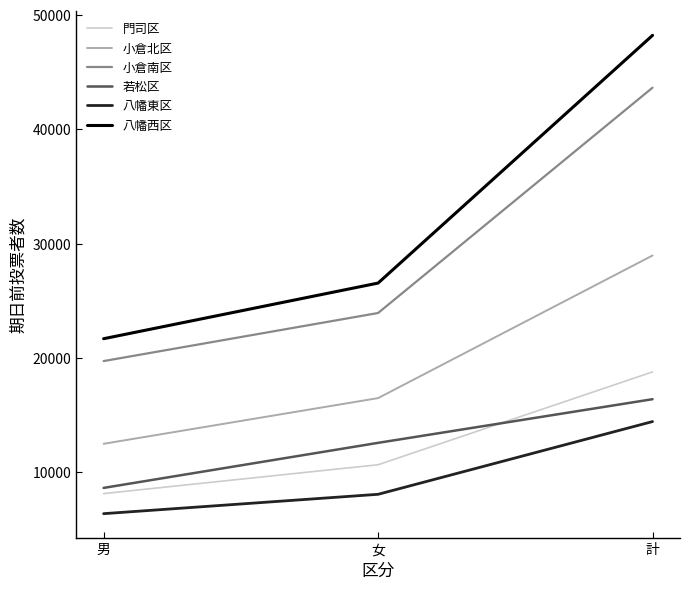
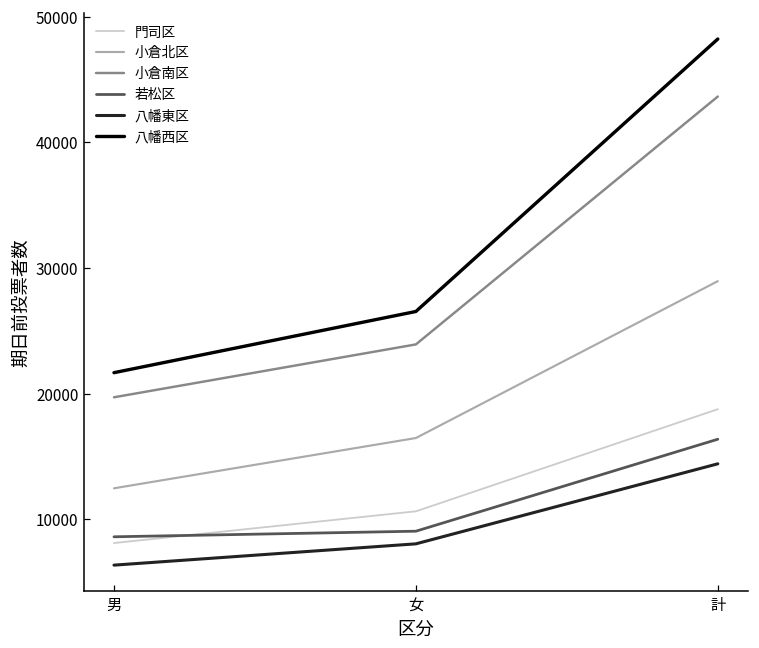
若松区, 女: 12600 -> 9100
